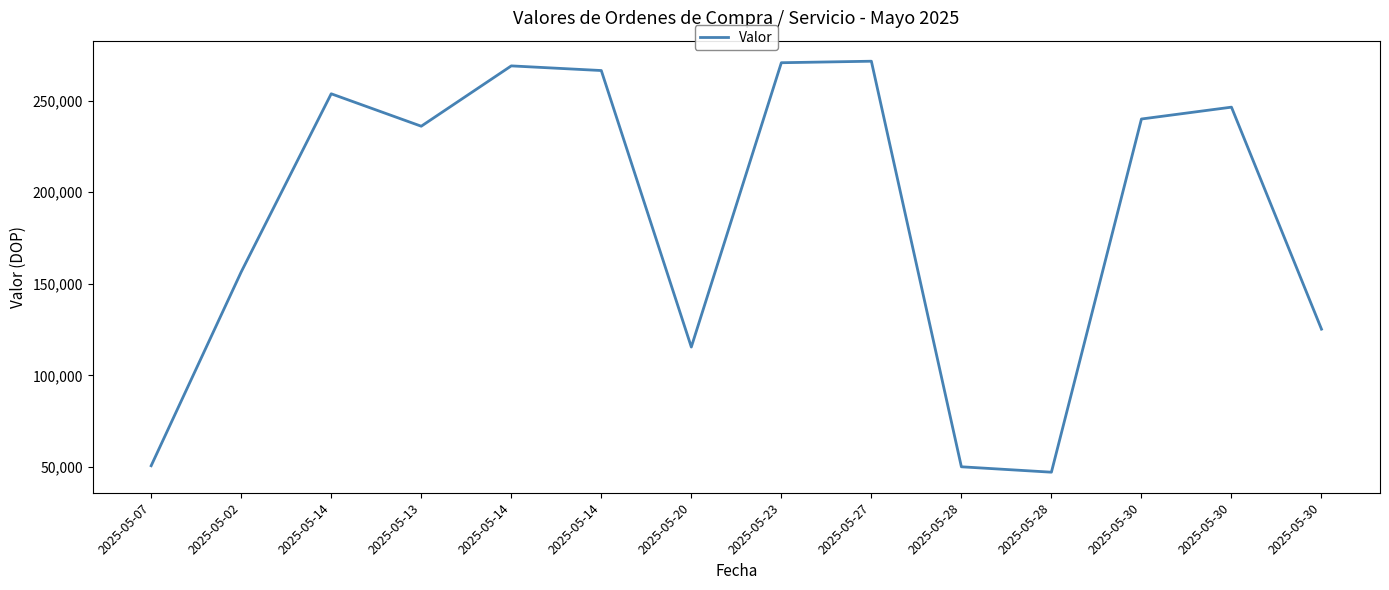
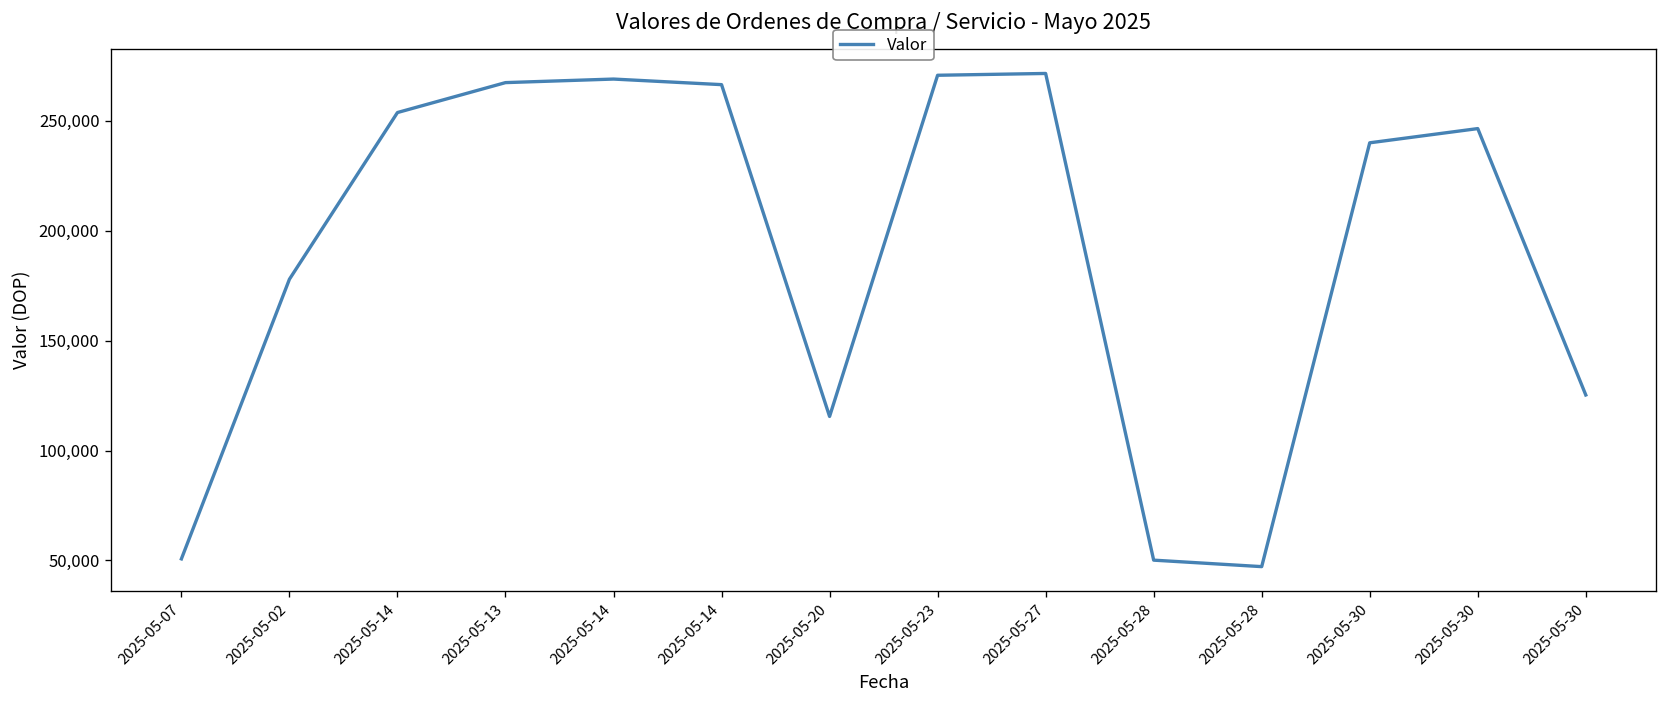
2025-05-02: 156,000 -> 178,000
2025-05-13: 236,000 -> 267,000
